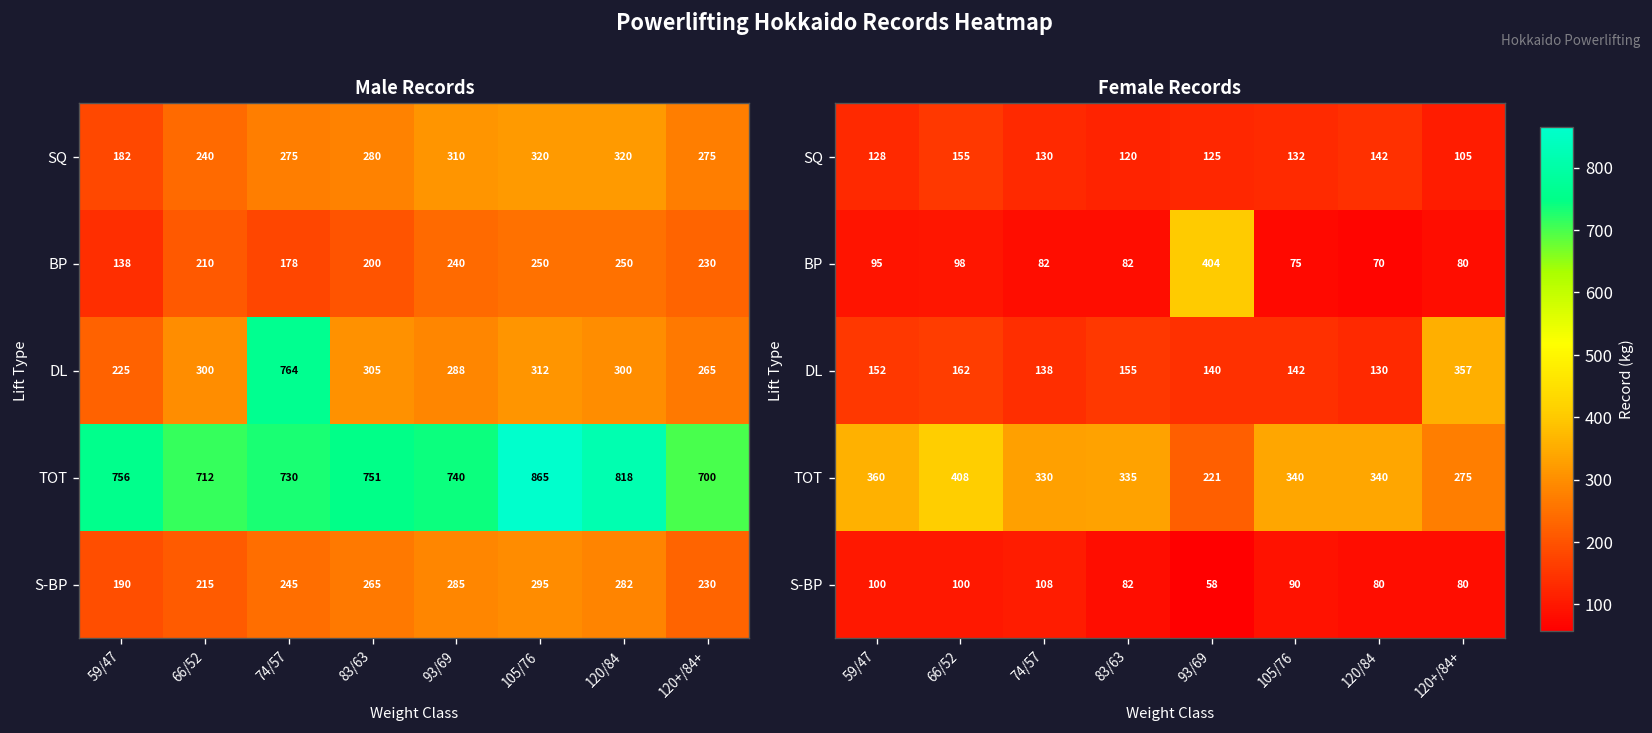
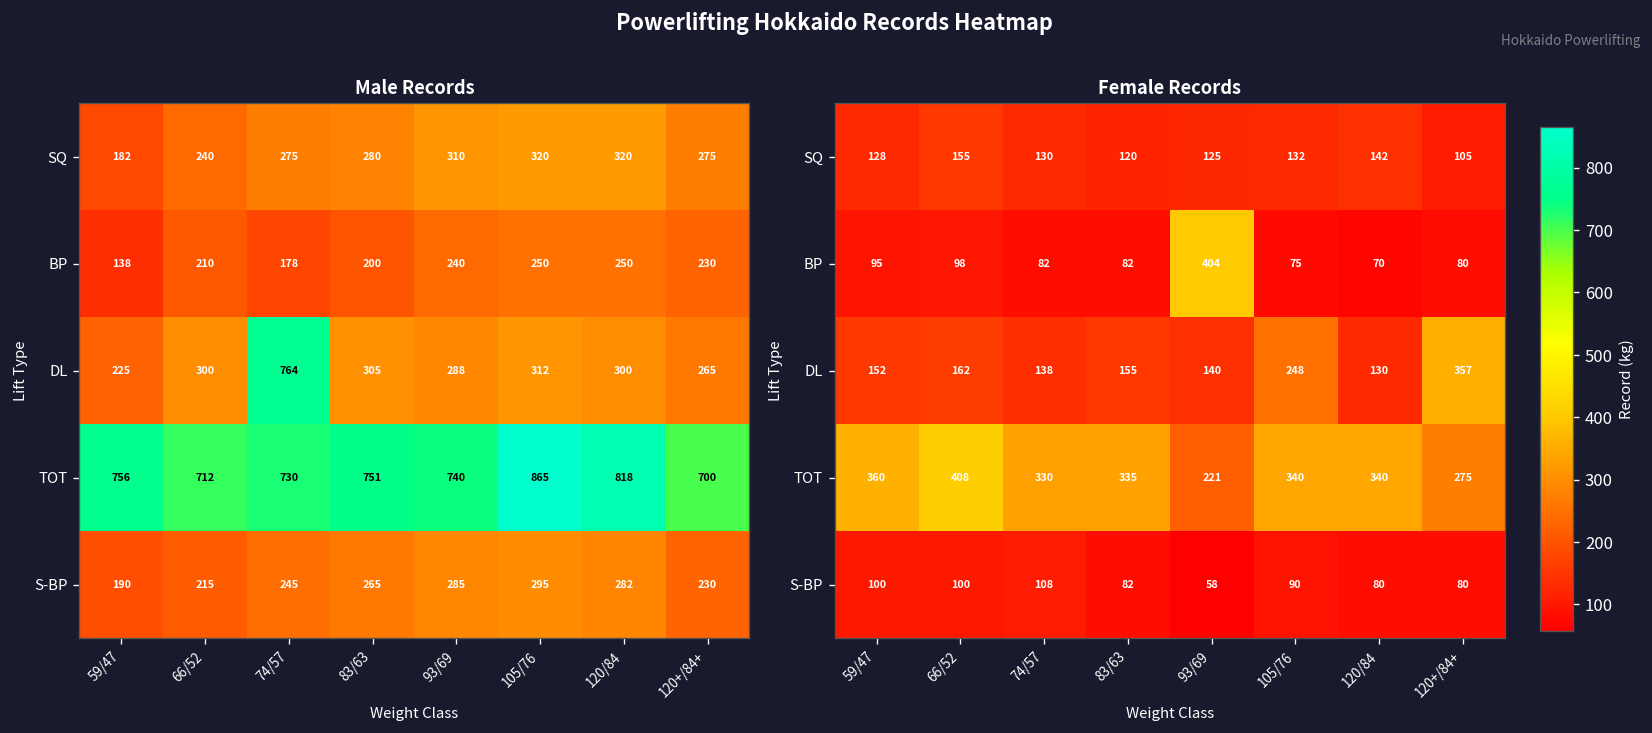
Female Records, DL, 105/76: 142 -> 248
